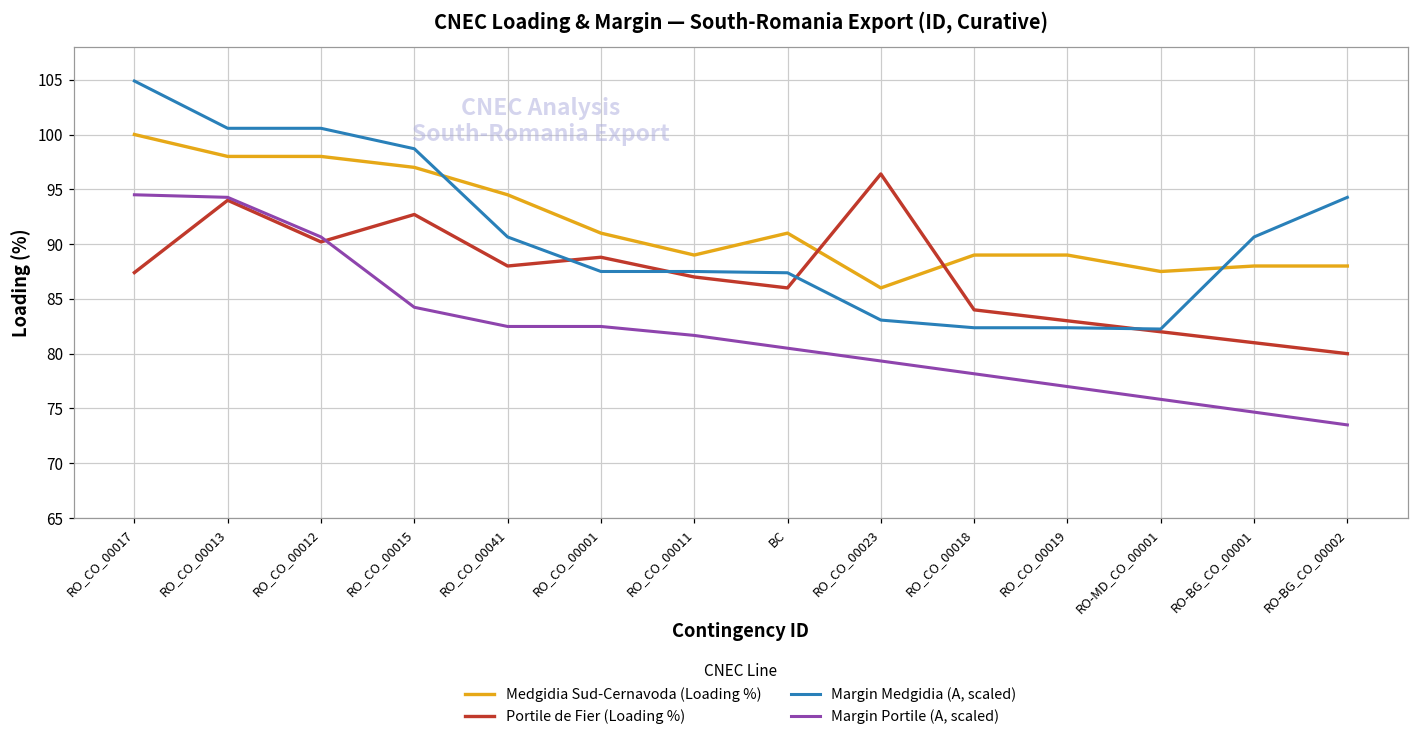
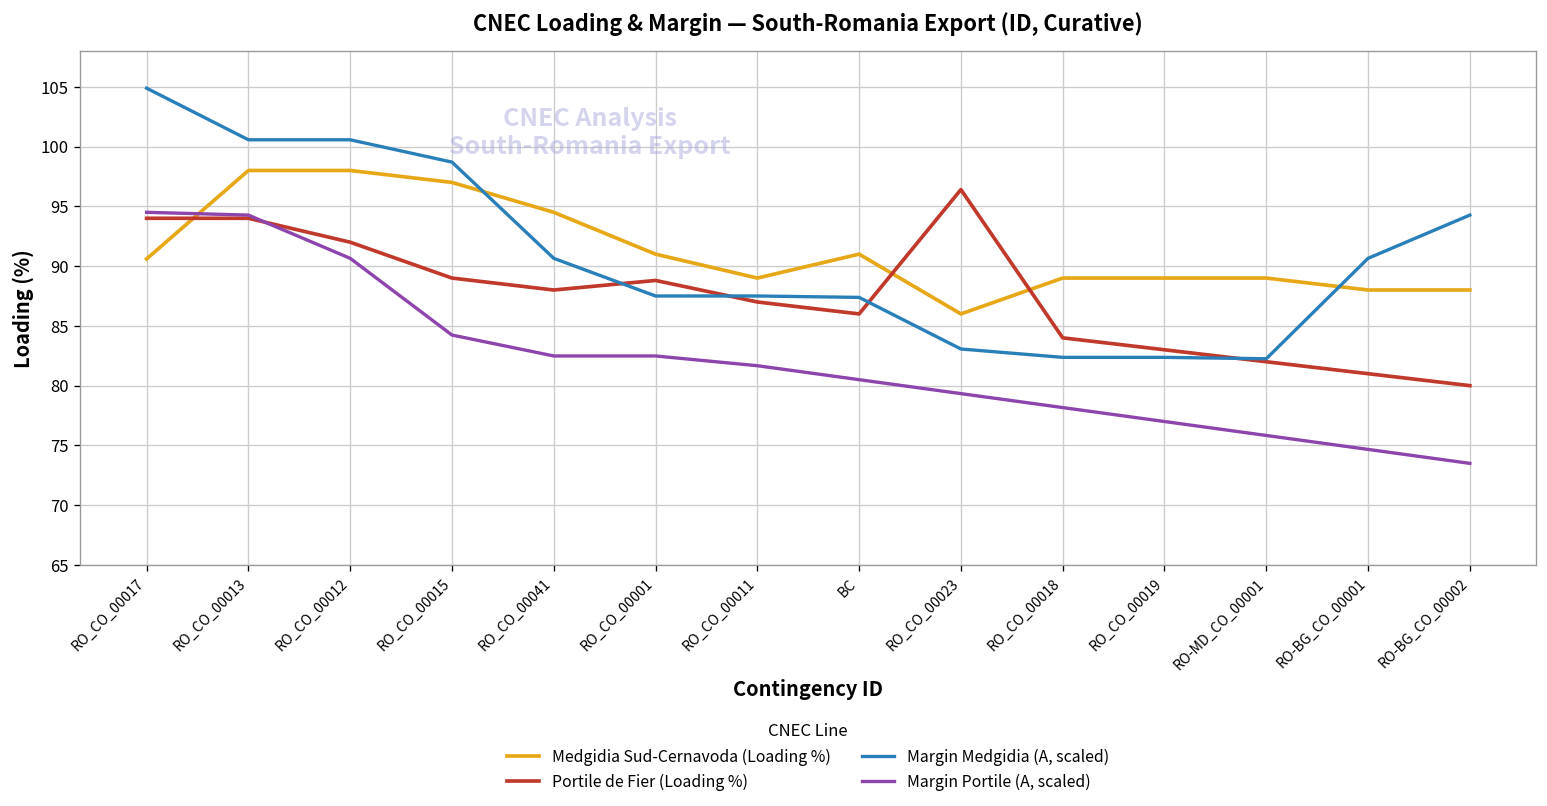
Medgidia Sud-Cernavoda (Loading %), RO_CO_00017: 100 -> 91
Portile de Fier (Loading %), RO_CO_00017: 87 -> 94
Portile de Fier (Loading %), RO_CO_00012: 90 -> 92
Portile de Fier (Loading %), RO_CO_00015: 93 -> 89
Medgidia Sud-Cernavoda (Loading %), RO-MD_CO_00001: 88 -> 89
